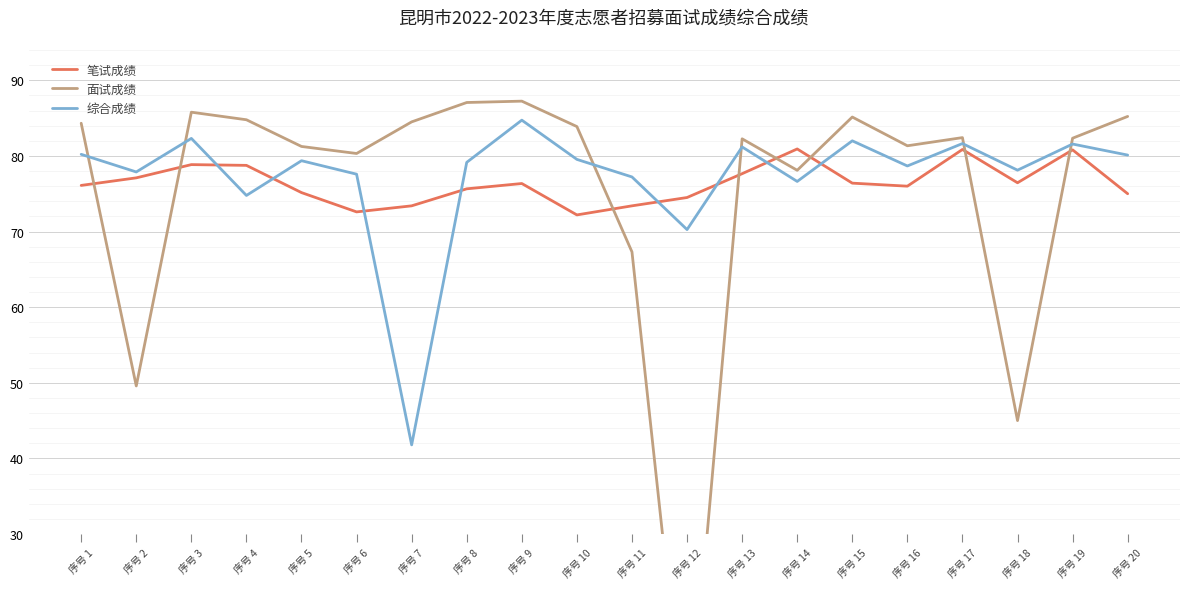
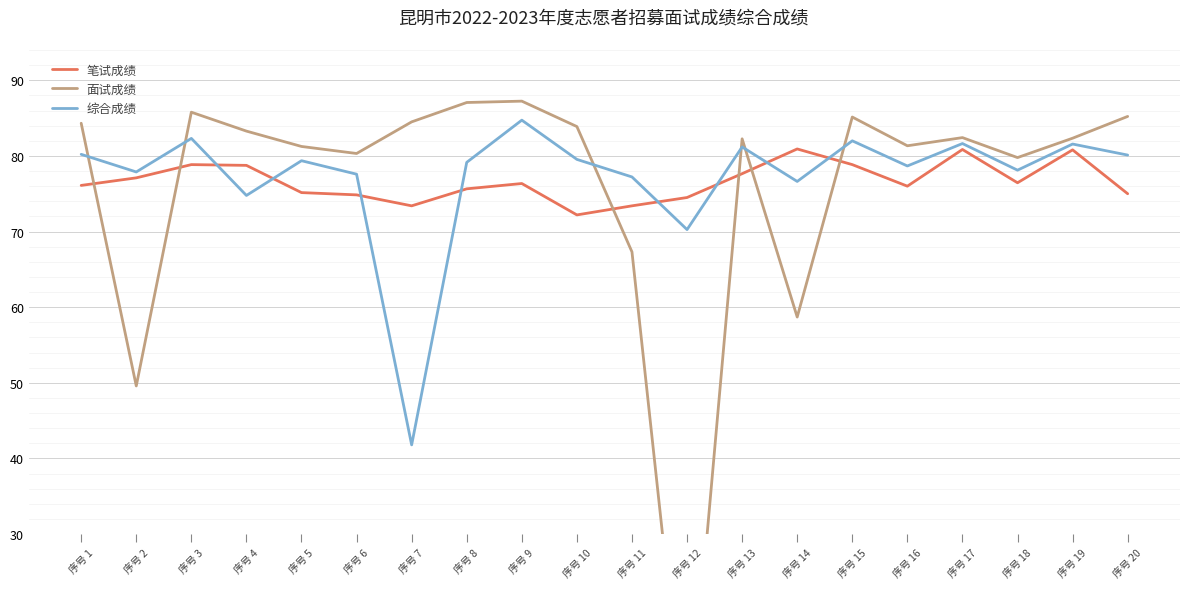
面试成绩, 序号 4: 85 -> 83
笔试成绩, 序号 6: 73 -> 75
面试成绩, 序号 14: 78 -> 59
笔试成绩, 序号 15: 76 -> 79
面试成绩, 序号 18: 45 -> 80
